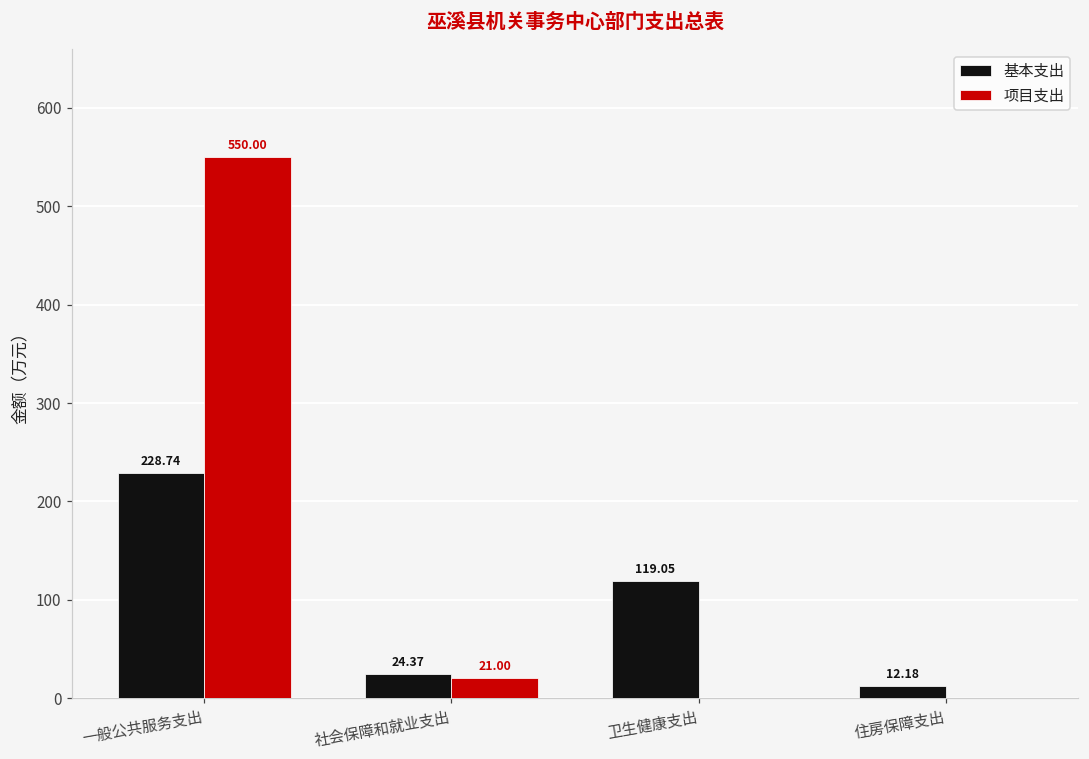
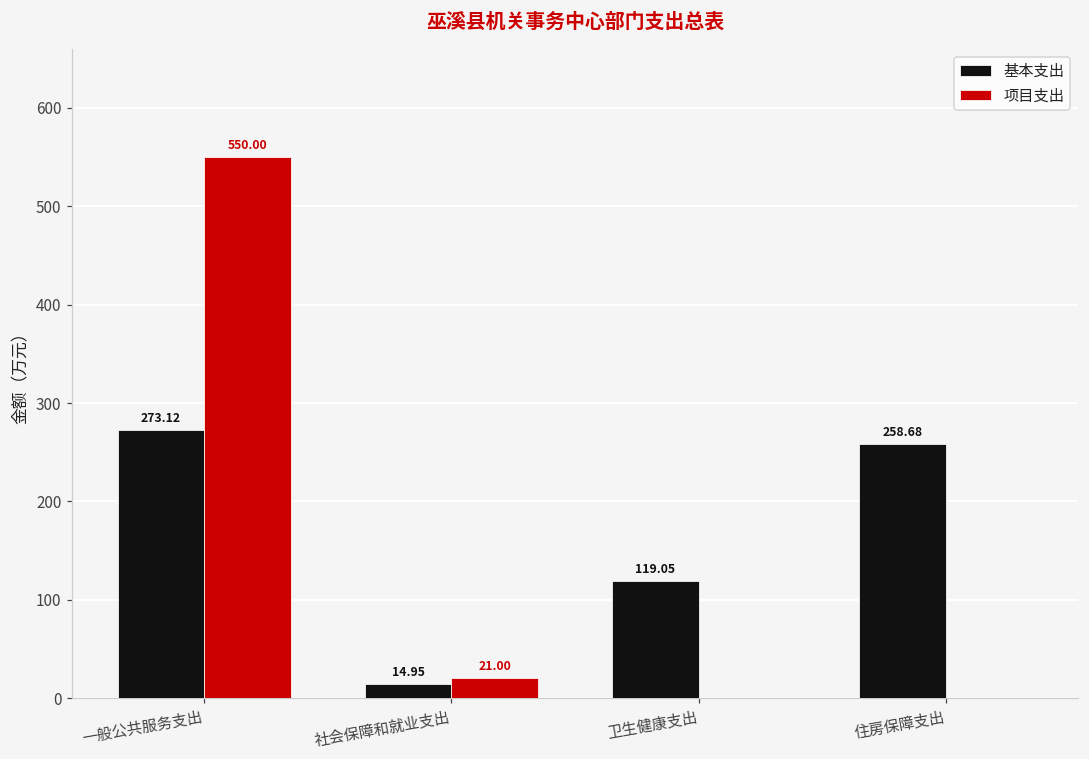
基本支出, 一般公共服务支出: 228.74 -> 273.12
基本支出, 社会保障和就业支出: 24.37 -> 14.95
基本支出, 住房保障支出: 12.18 -> 258.68
